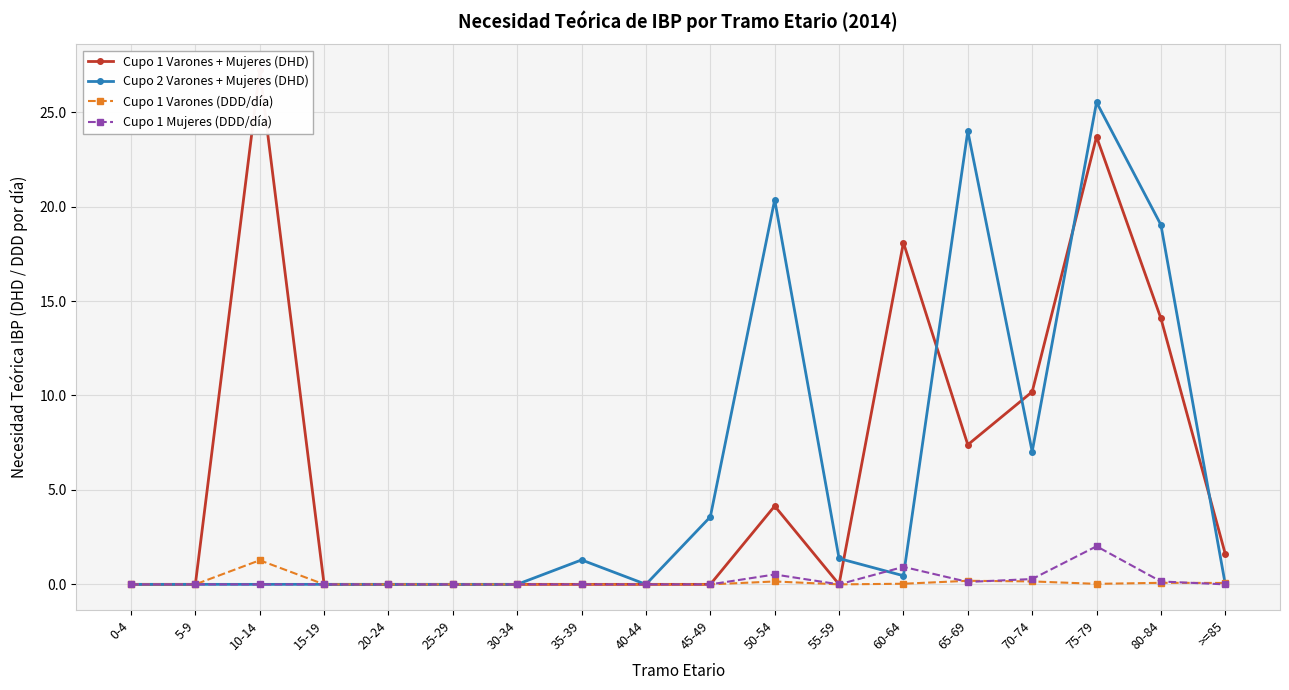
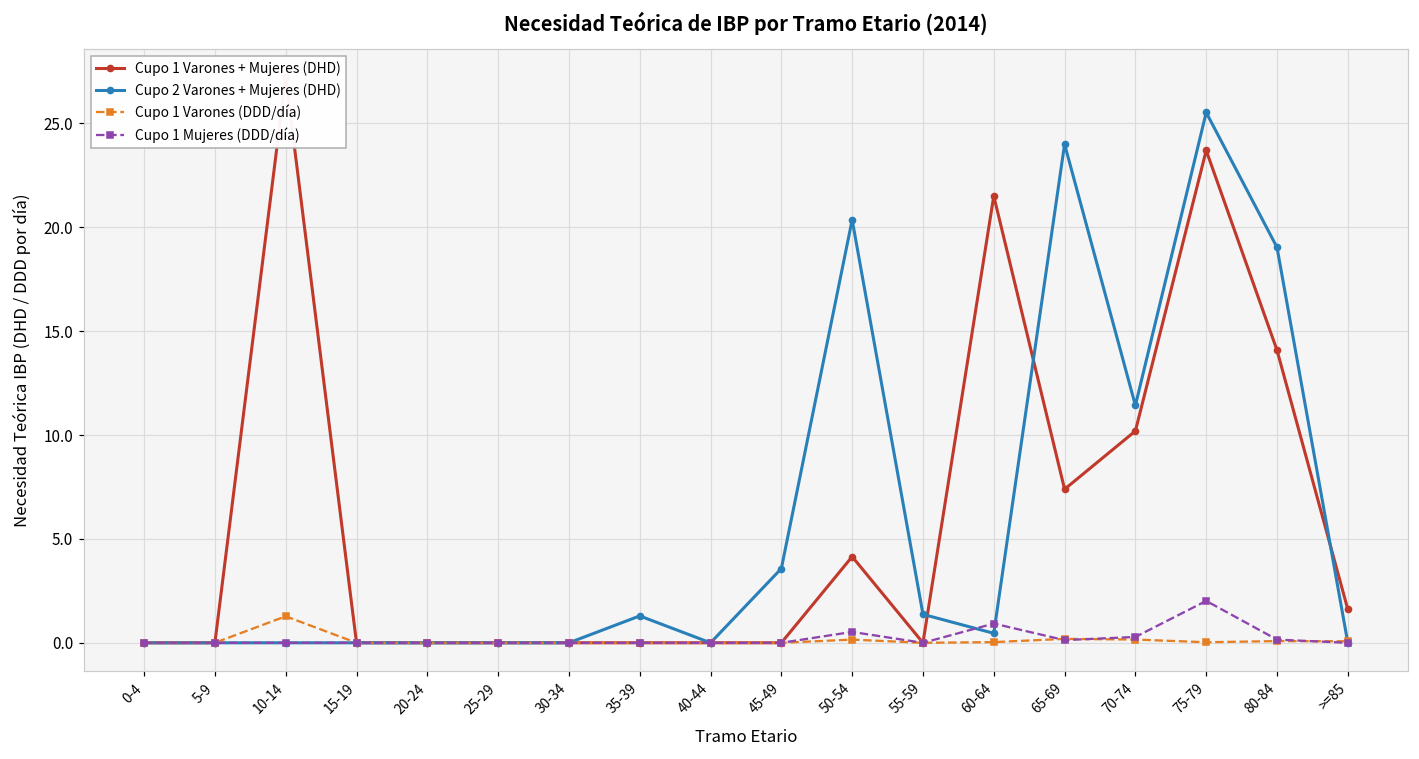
Cupo 1 Varones + Mujeres (DHD), 60-64: 18.1 -> 21.5
Cupo 2 Varones + Mujeres (DHD), 70-74: 7.0 -> 11.4
